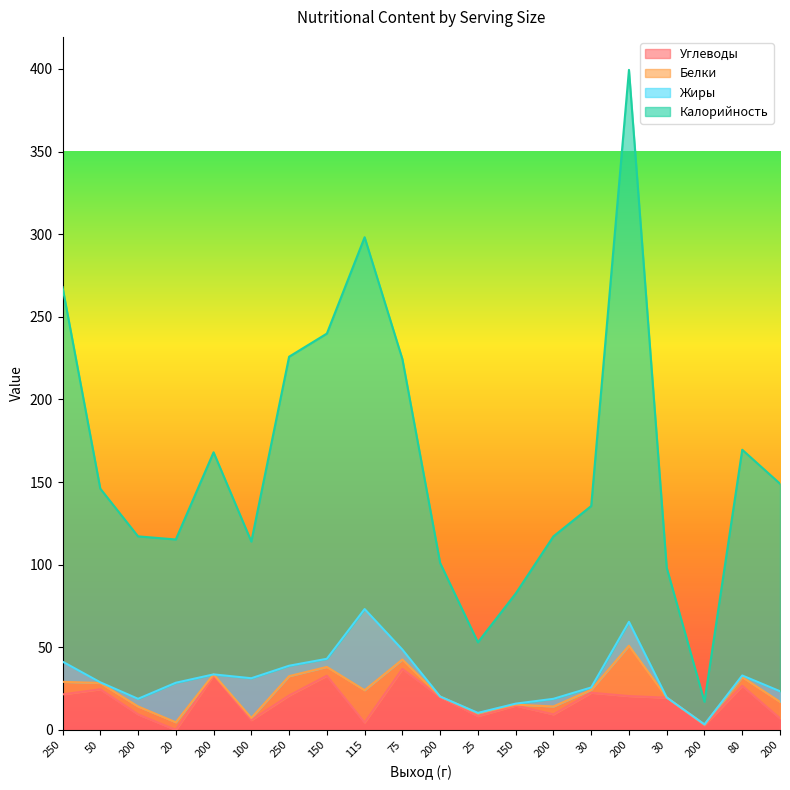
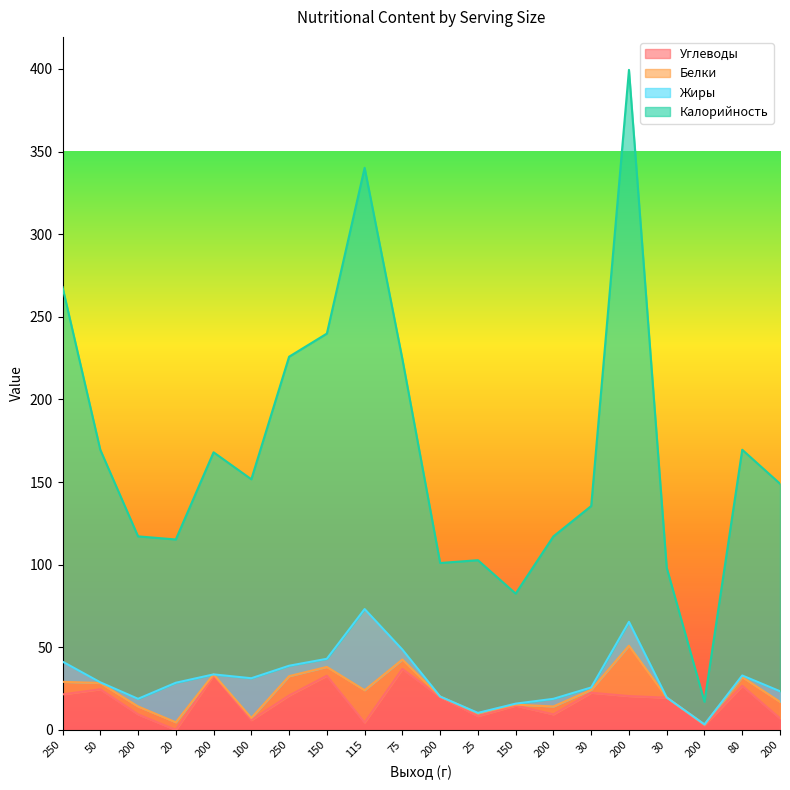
Калорийность, 50: 117 -> 141
Калорийность, 100: 83 -> 120
Калорийность, 115: 225 -> 267
Калорийность, 25: 43 -> 92
